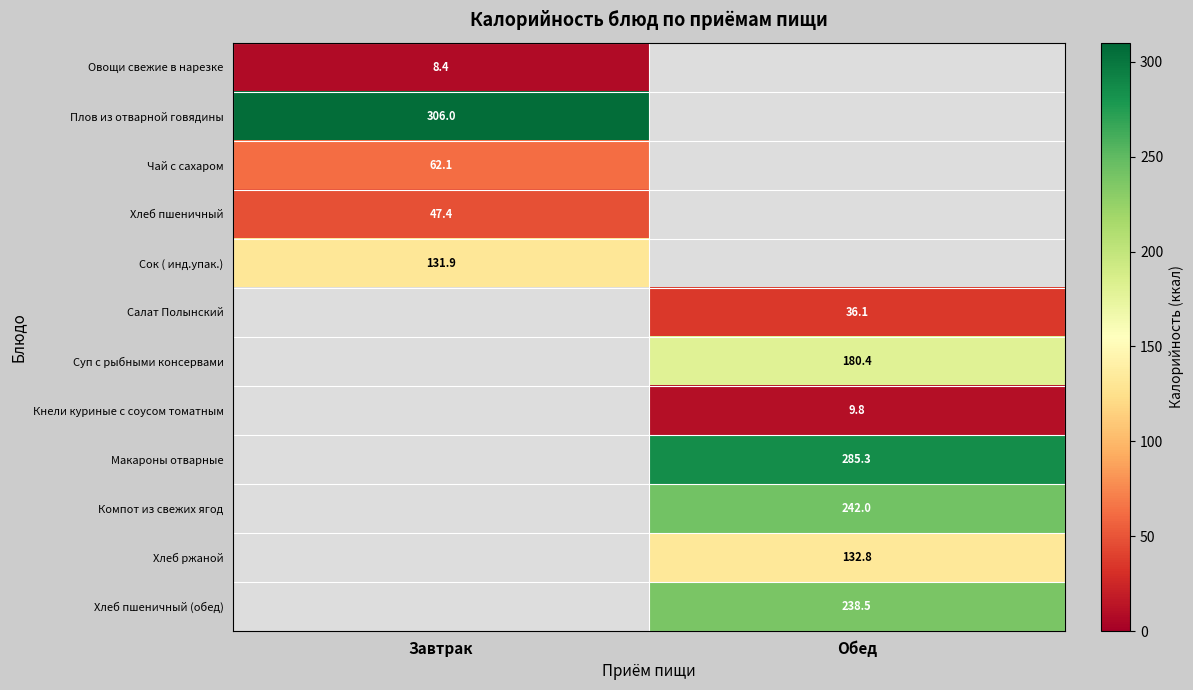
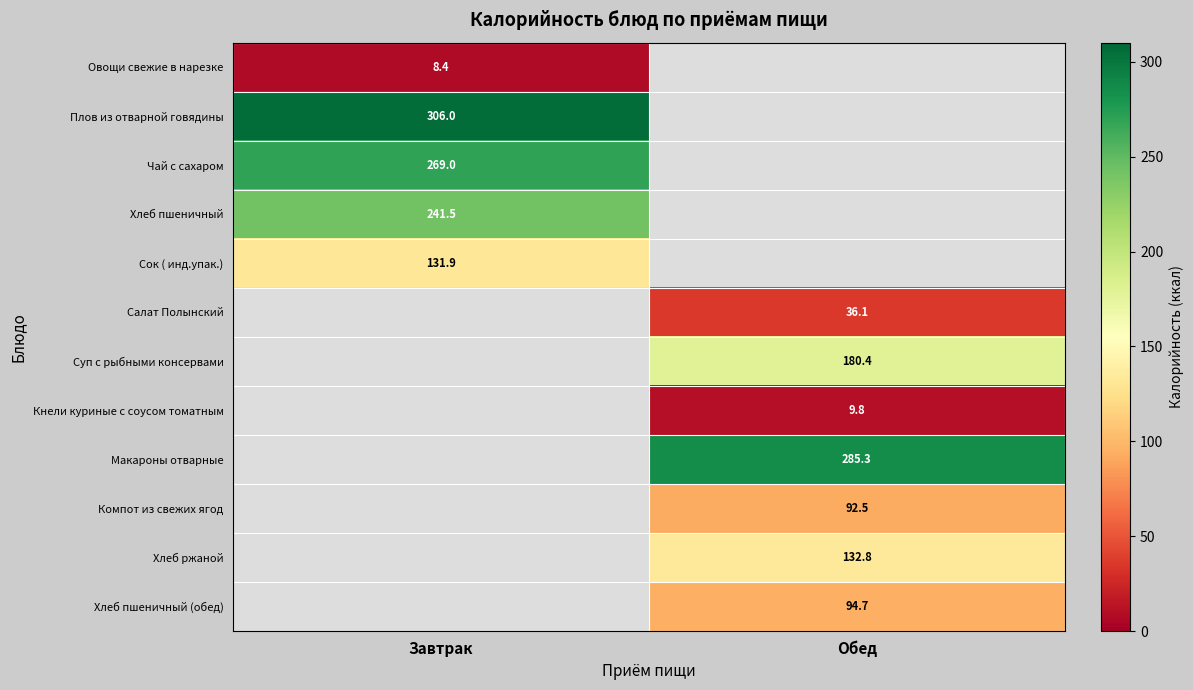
Чай с сахаром, Завтрак: 62.1 -> 269.0
Хлеб пшеничный, Завтрак: 47.4 -> 241.5
Компот из свежих ягод, Обед: 242.0 -> 92.5
Хлеб пшеничный (обед), Обед: 238.5 -> 94.7
